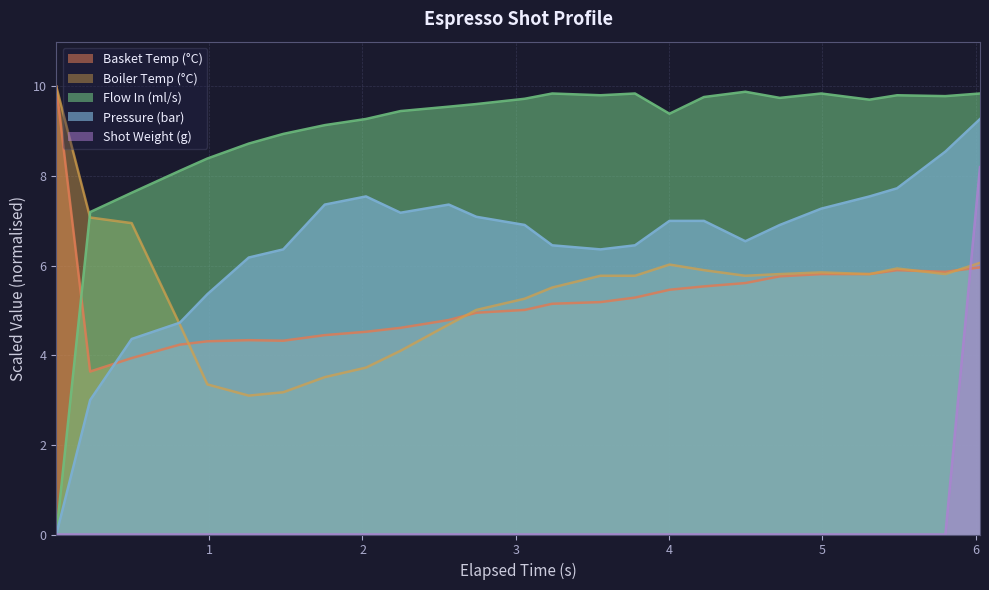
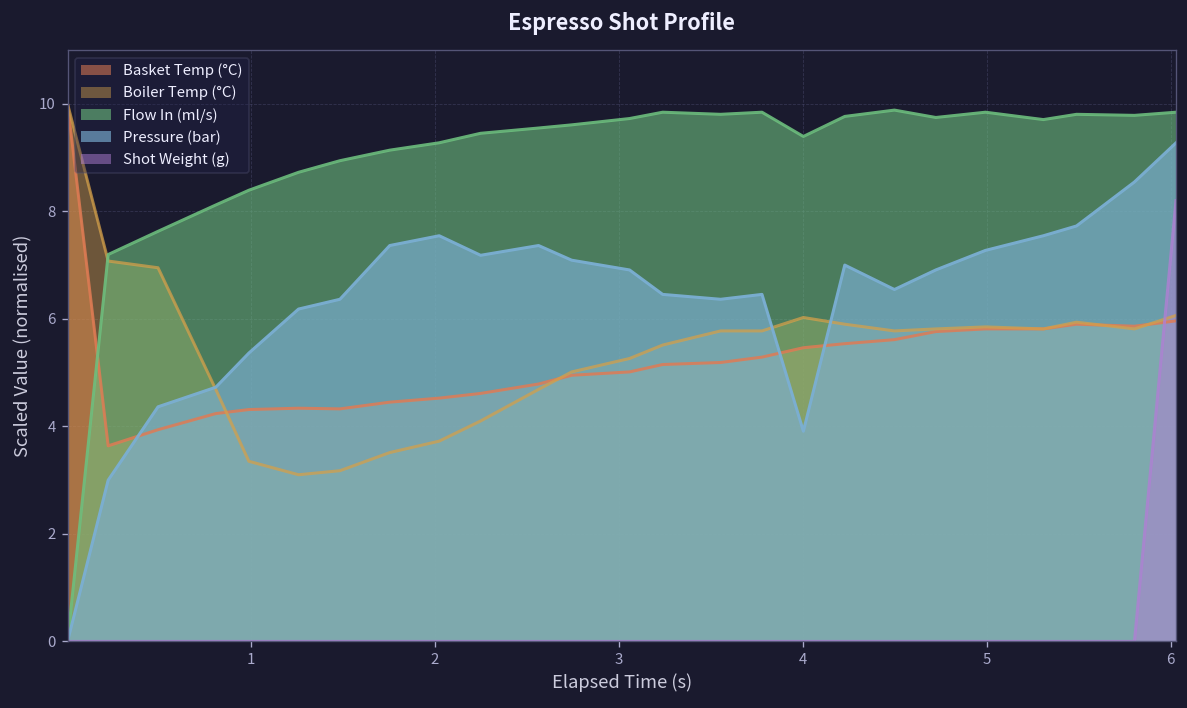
Pressure (bar), 4: 7.0 -> 3.9
